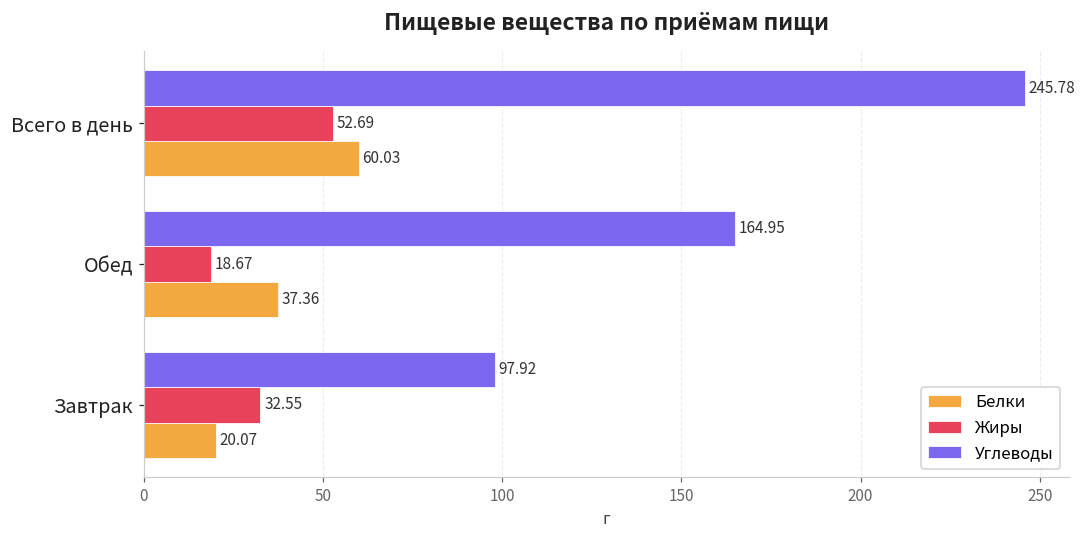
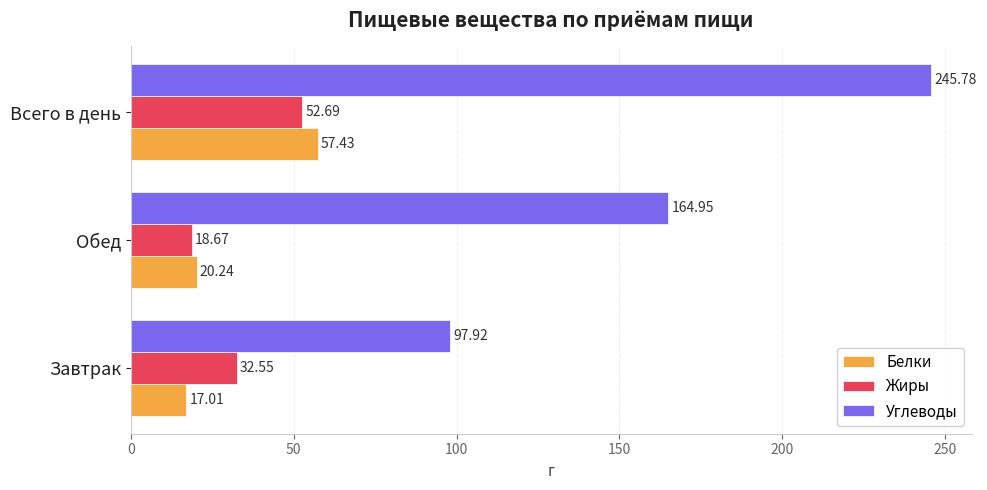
Белки, Всего в день: 60.03 -> 57.43
Белки, Обед: 37.36 -> 20.24
Белки, Завтрак: 20.07 -> 17.01
